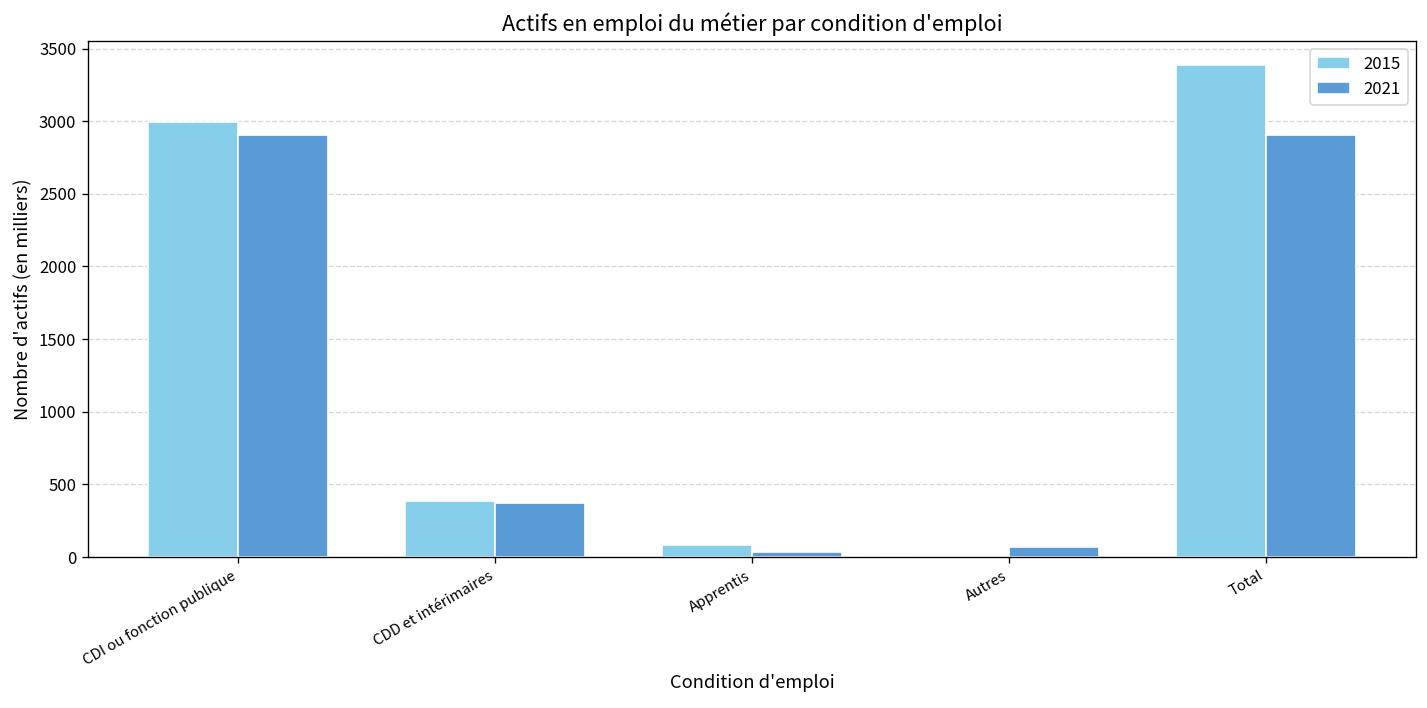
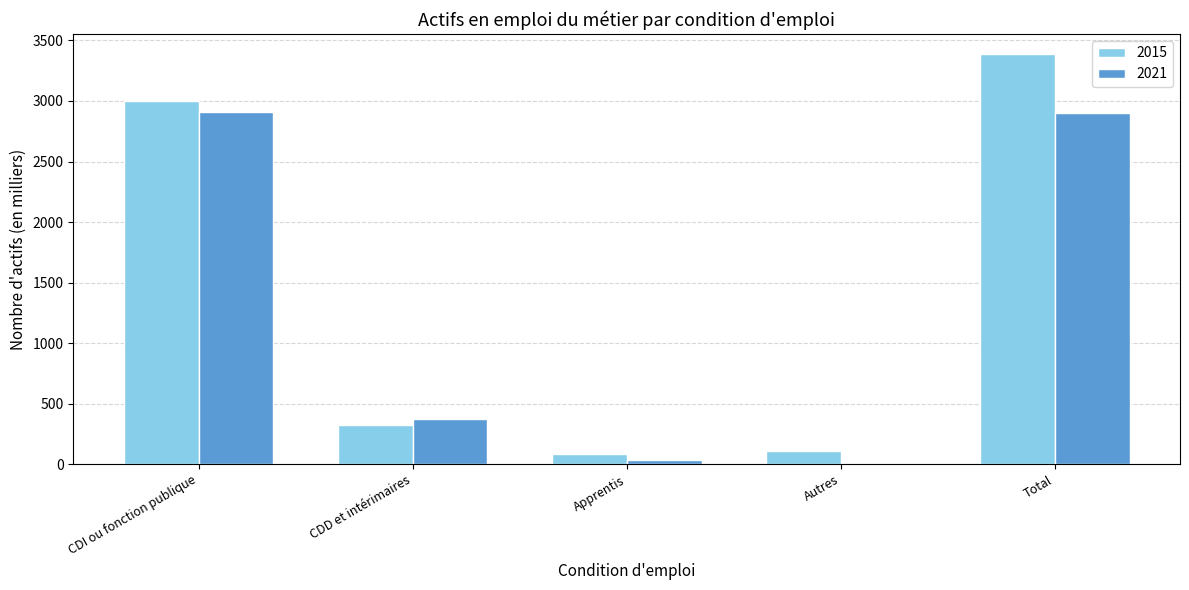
2015, CDD et intérimaires: 390 -> 320
2015, Autres: 10 -> 110
2021, Autres: 70 -> 0
